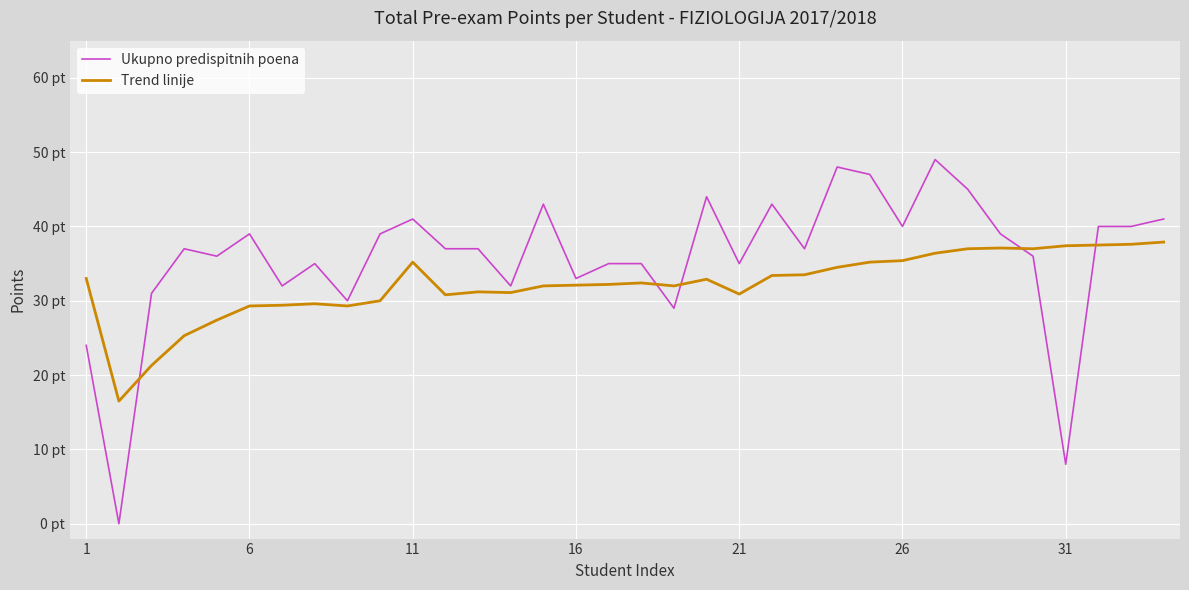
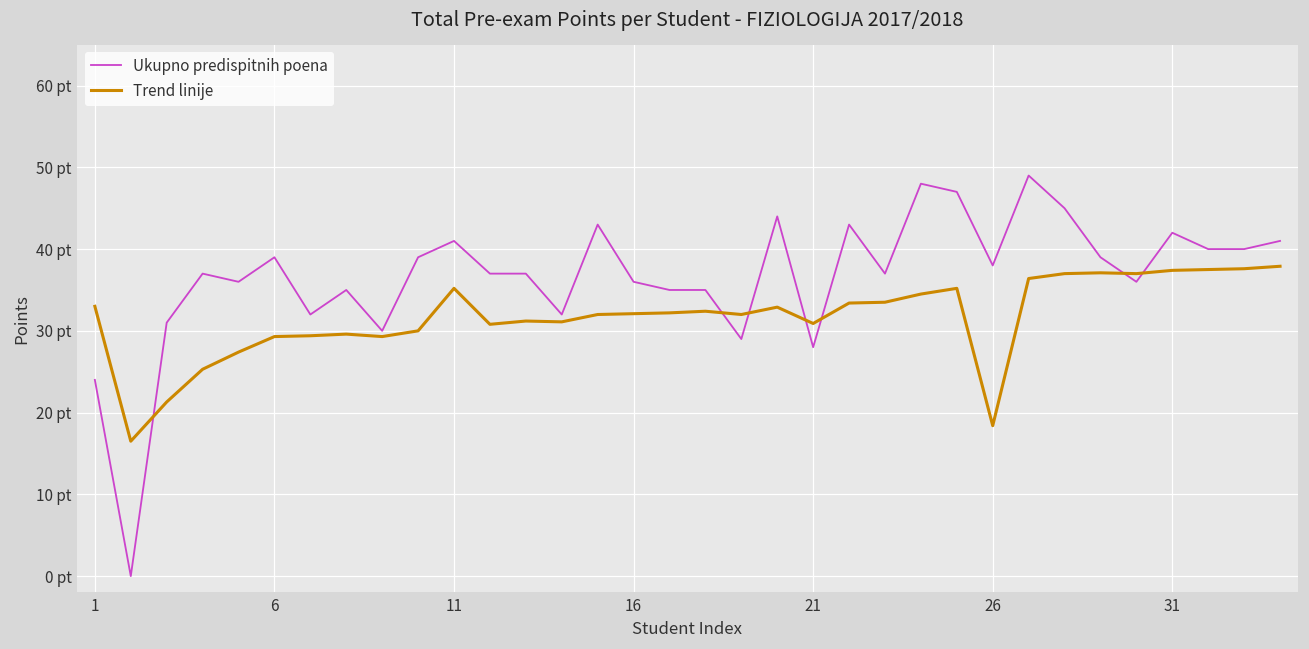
Ukupno predispitnih poena, 16: 33 pt -> 36 pt
Ukupno predispitnih poena, 21: 35 pt -> 28 pt
Ukupno predispitnih poena, 26: 40 pt -> 38 pt
Trend linije, 26: 35 pt -> 18 pt
Ukupno predispitnih poena, 31: 8 pt -> 42 pt
